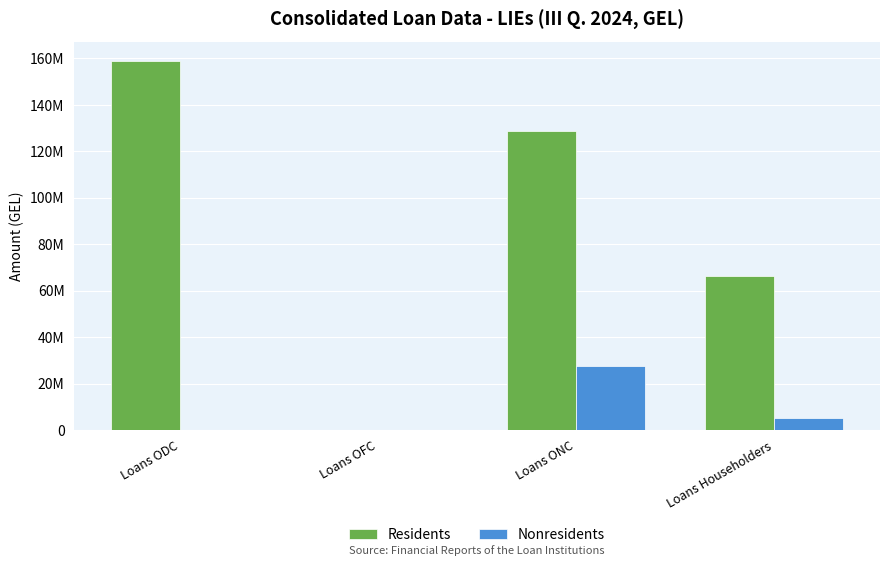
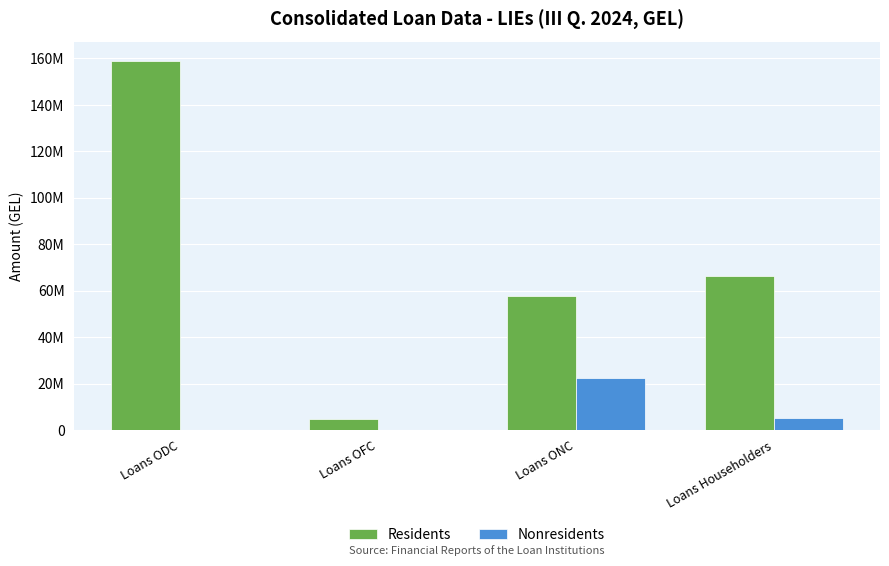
Residents, Loans OFC: 0 -> 5000000
Residents, Loans ONC: 129000000 -> 58000000
Nonresidents, Loans ONC: 28000000 -> 22000000
